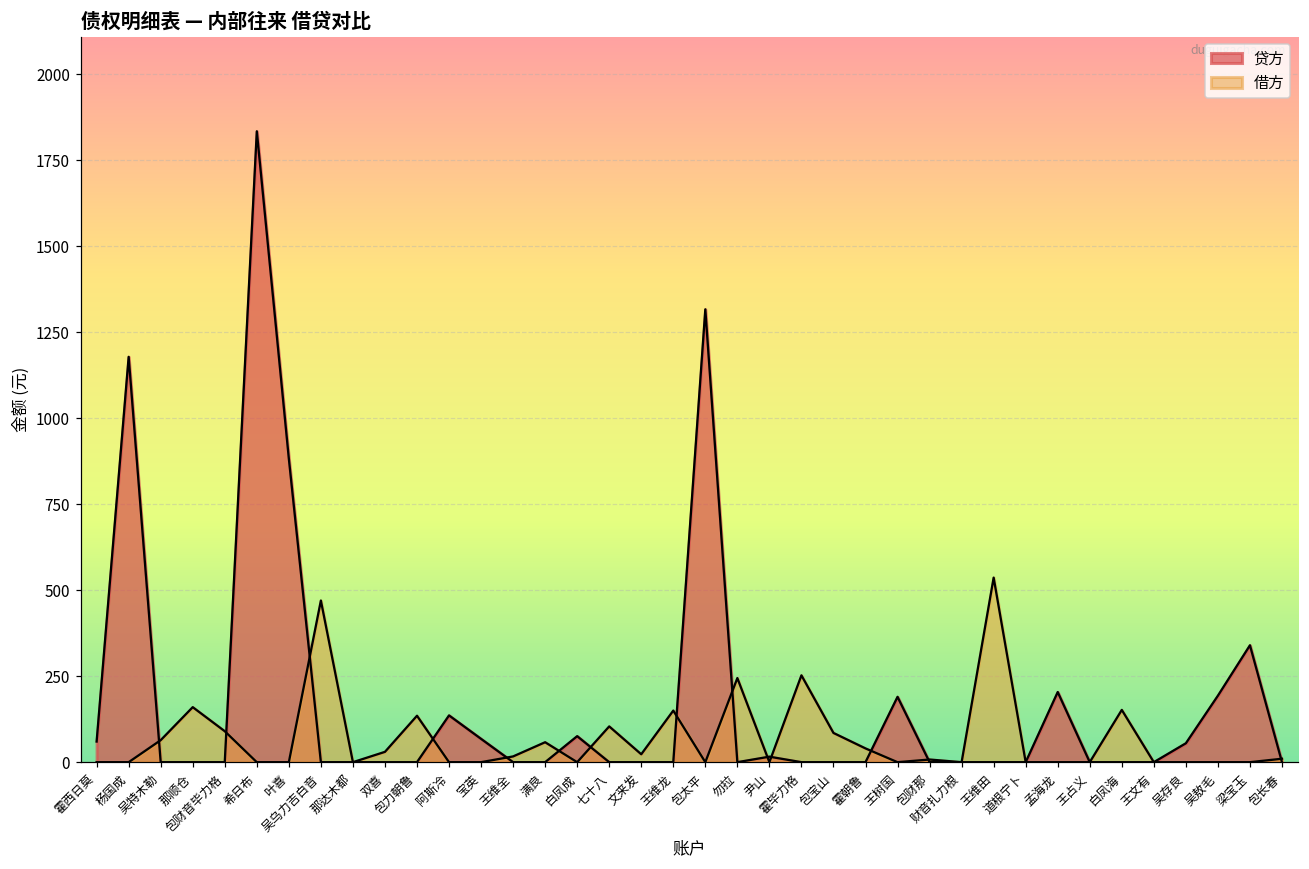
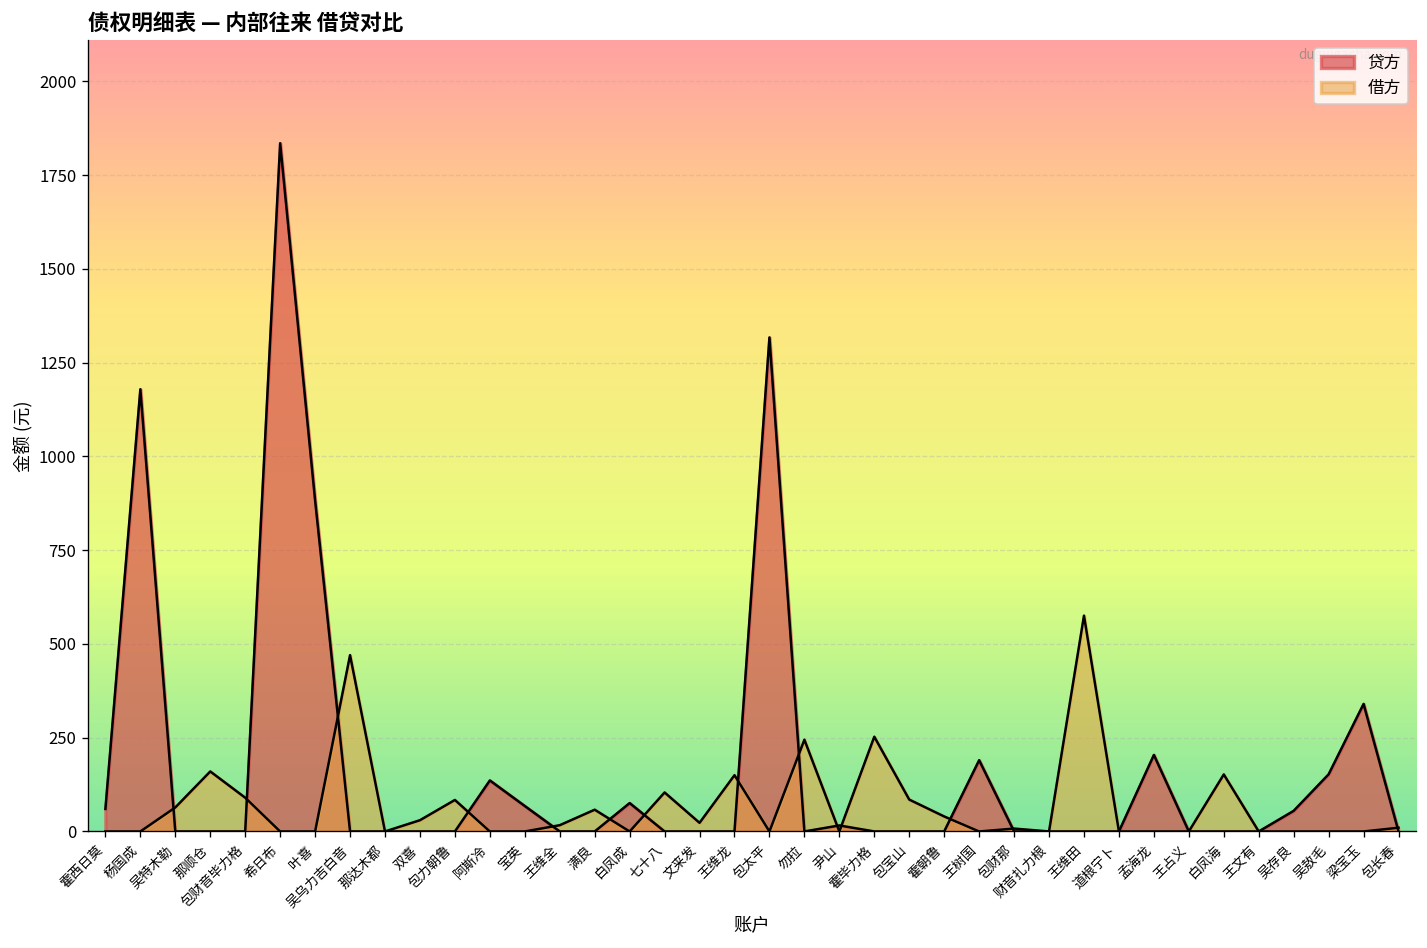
借方, 包力朝鲁: 140 -> 80
借方, 王维田: 540 -> 580
贷方, 吴敖毛: 190 -> 150
